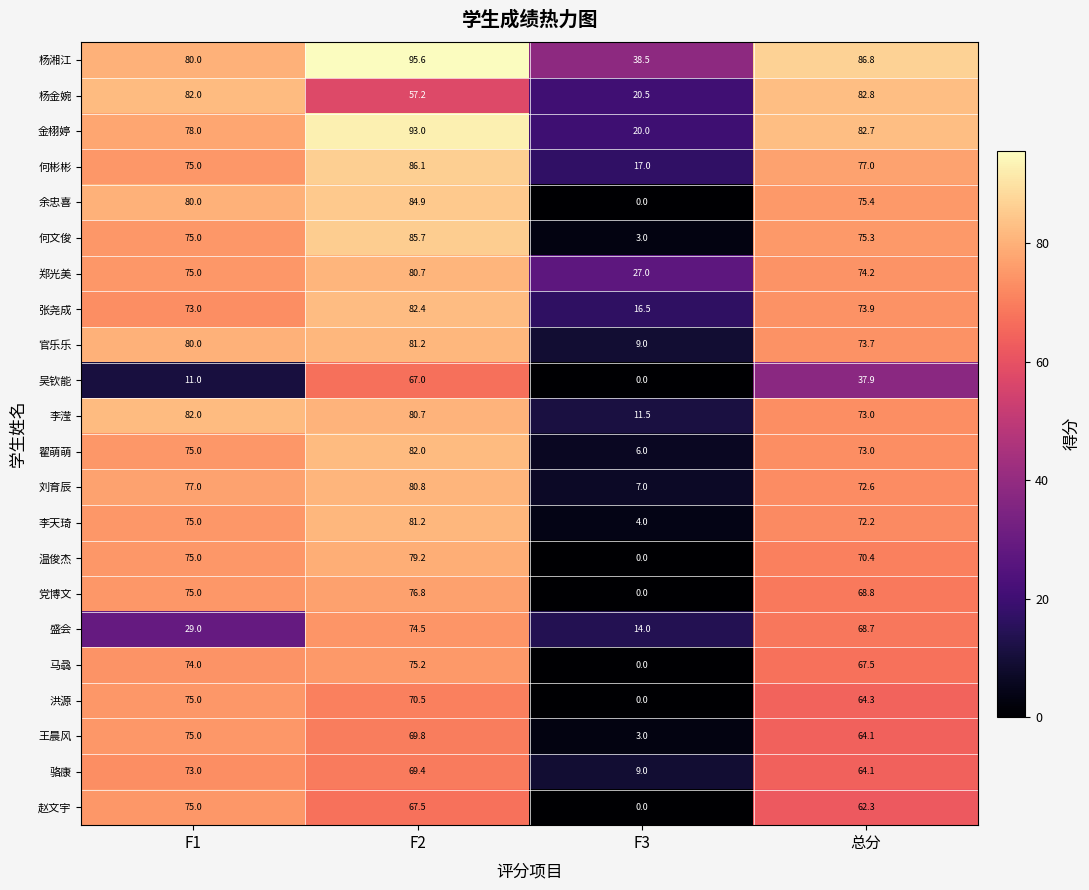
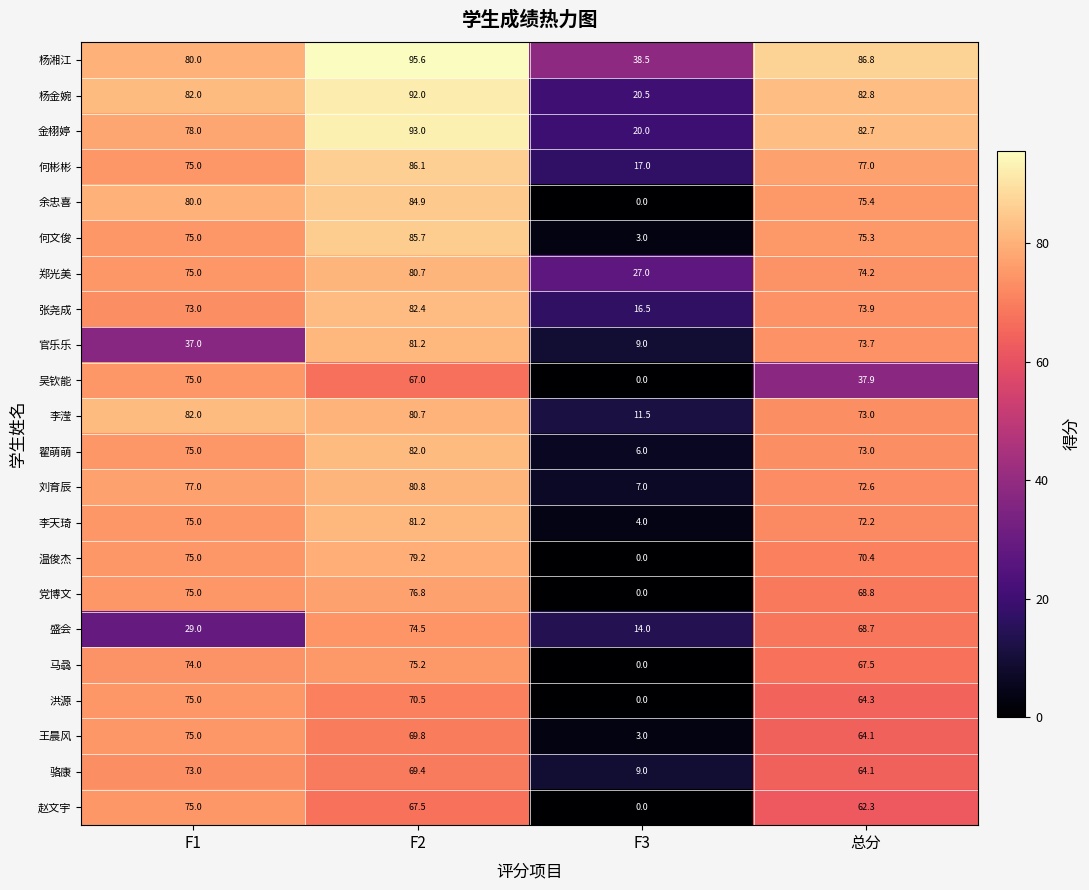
杨金婉, F2: 57.2 -> 92.0
官乐乐, F1: 80.0 -> 37.0
吴钦能, F1: 11.0 -> 75.0
